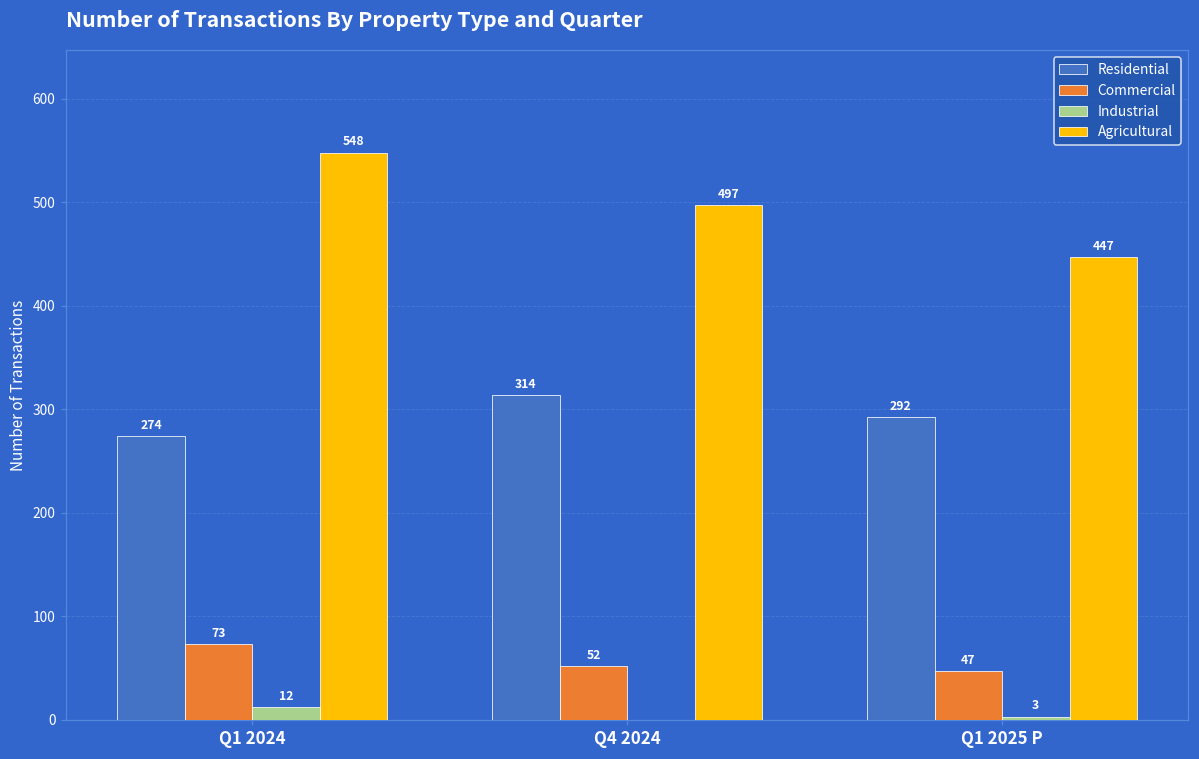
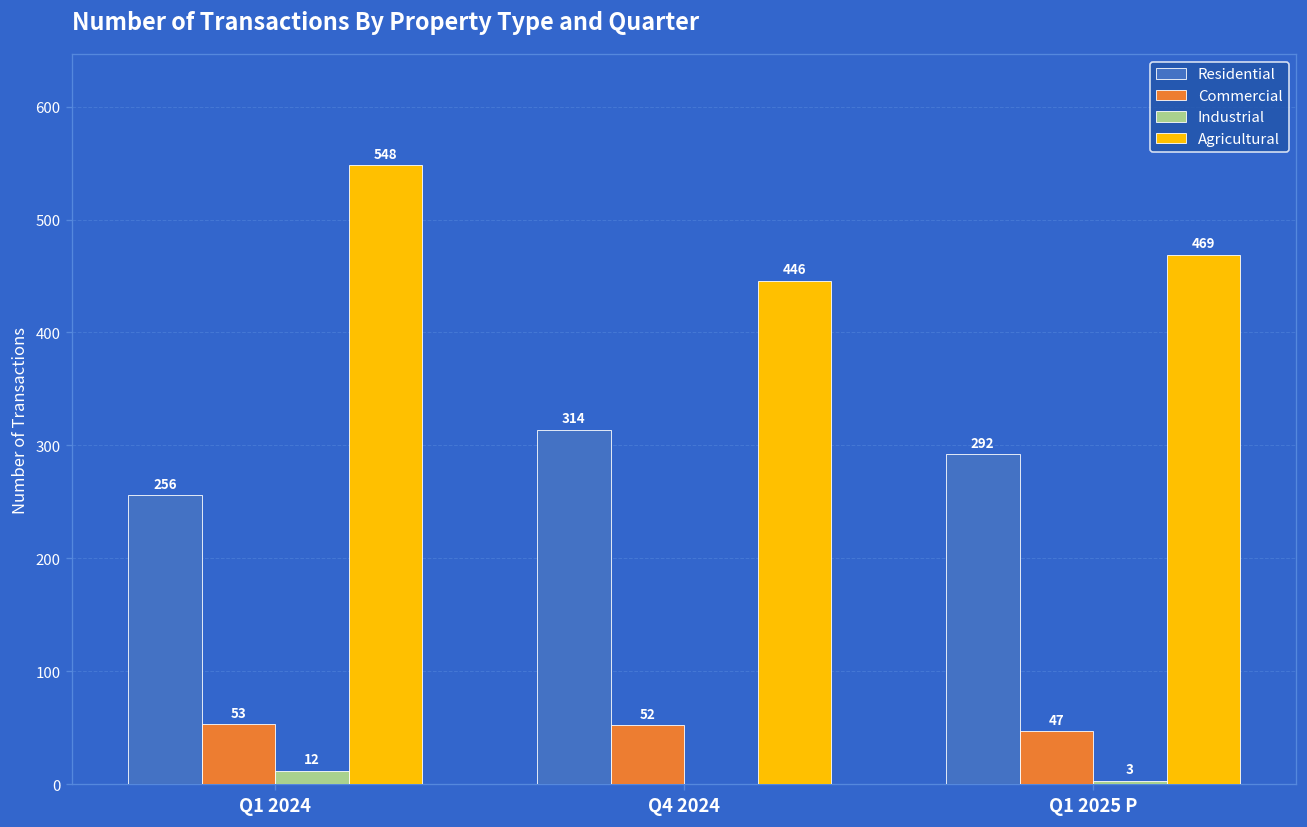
Residential, Q1 2024: 274 -> 256
Commercial, Q1 2024: 73 -> 53
Agricultural, Q4 2024: 497 -> 446
Agricultural, Q1 2025 P: 447 -> 469
